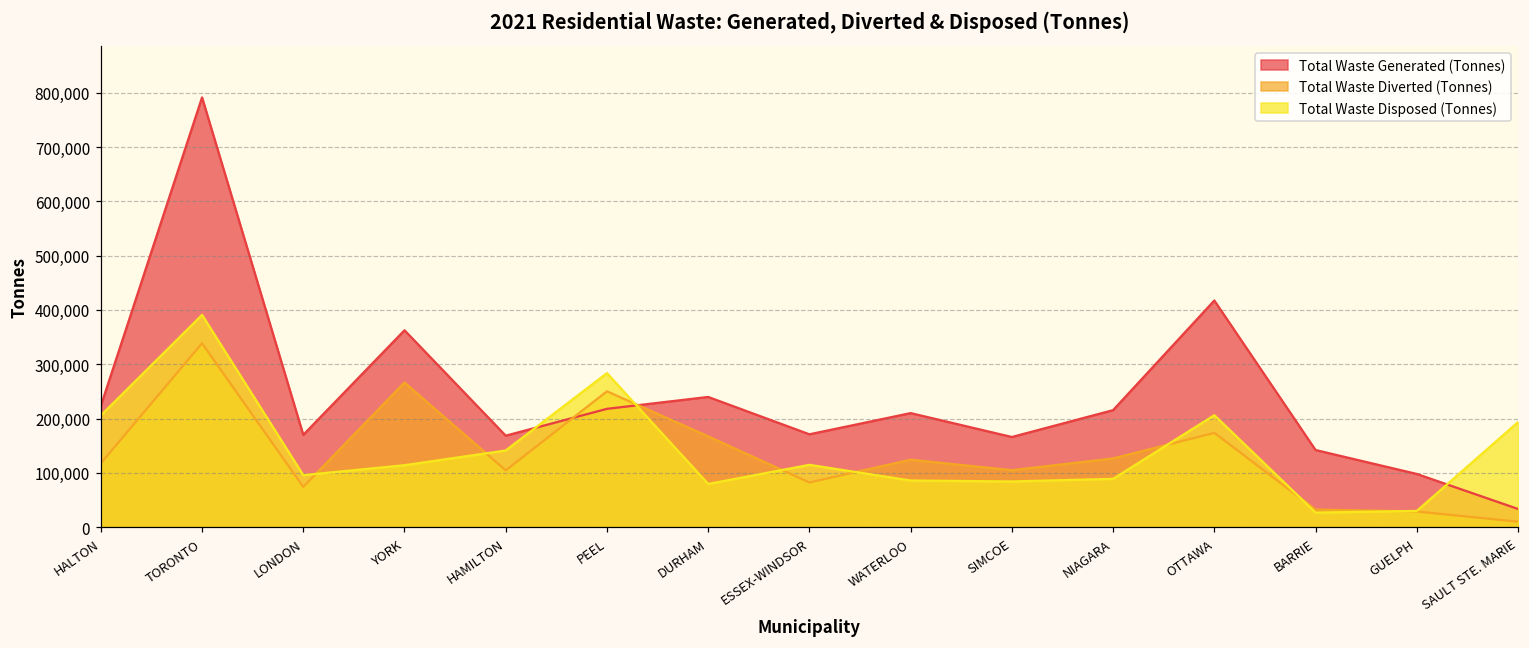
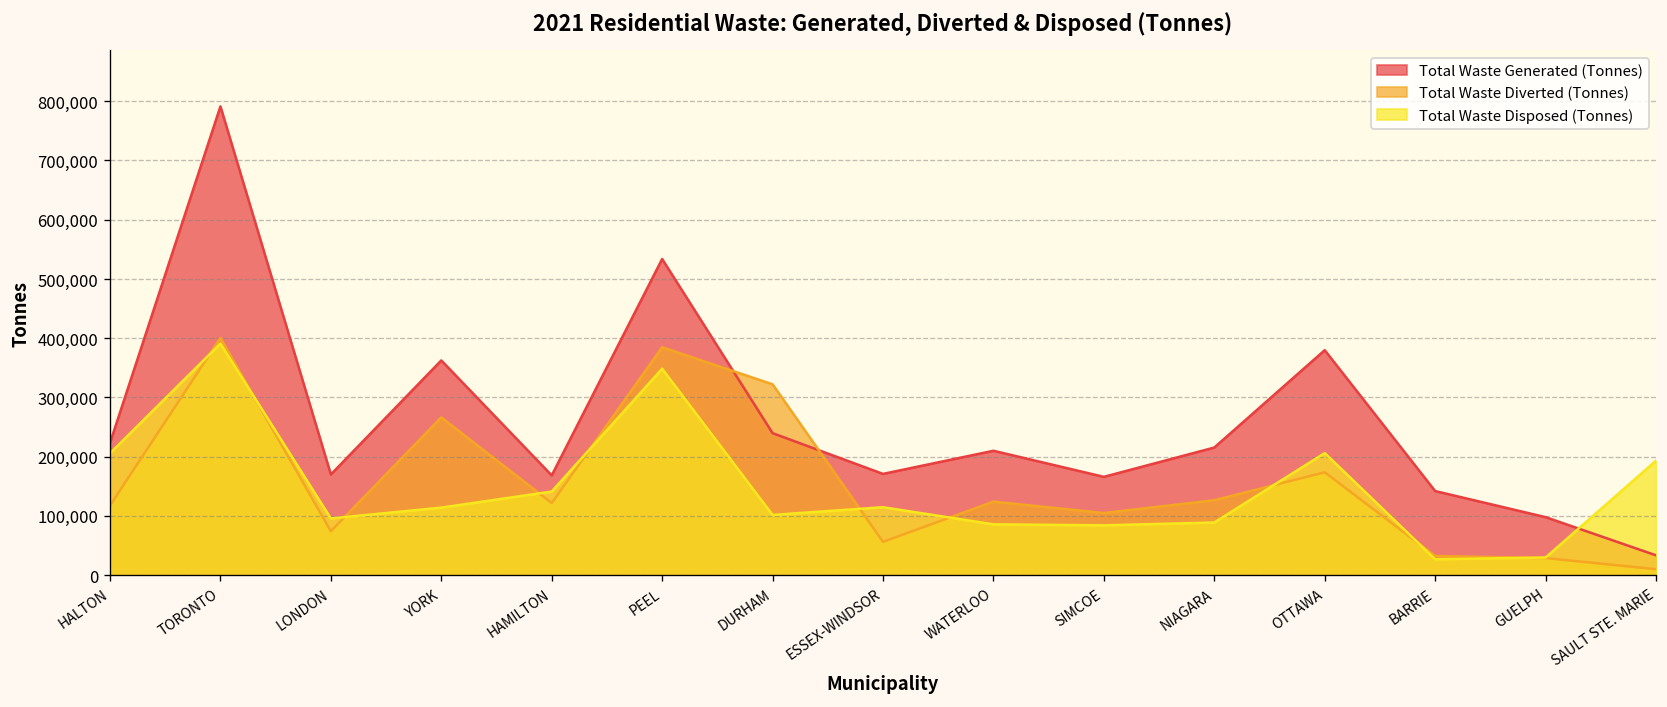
Total Waste Diverted (Tonnes), TORONTO: 340,000 -> 400,000
Total Waste Diverted (Tonnes), HAMILTON: 100,000 -> 120,000
Total Waste Generated (Tonnes), PEEL: 220,000 -> 530,000
Total Waste Diverted (Tonnes), PEEL: 250,000 -> 380,000
Total Waste Disposed (Tonnes), PEEL: 280,000 -> 350,000
Total Waste Diverted (Tonnes), DURHAM: 170,000 -> 320,000
Total Waste Disposed (Tonnes), DURHAM: 80,000 -> 100,000
Total Waste Diverted (Tonnes), ESSEX-WINDSOR: 80,000 -> 60,000
Total Waste Generated (Tonnes), OTTAWA: 420,000 -> 380,000
